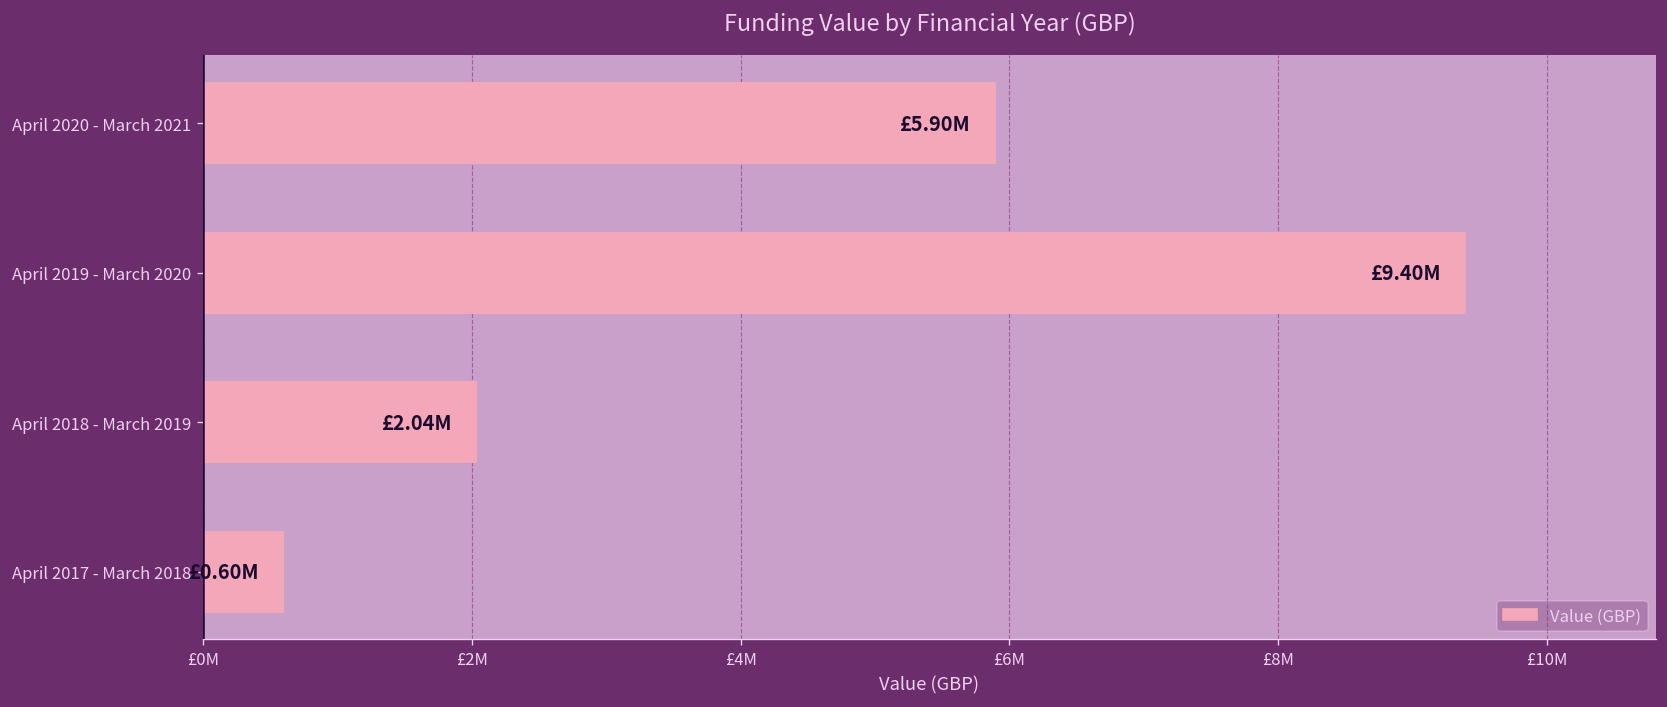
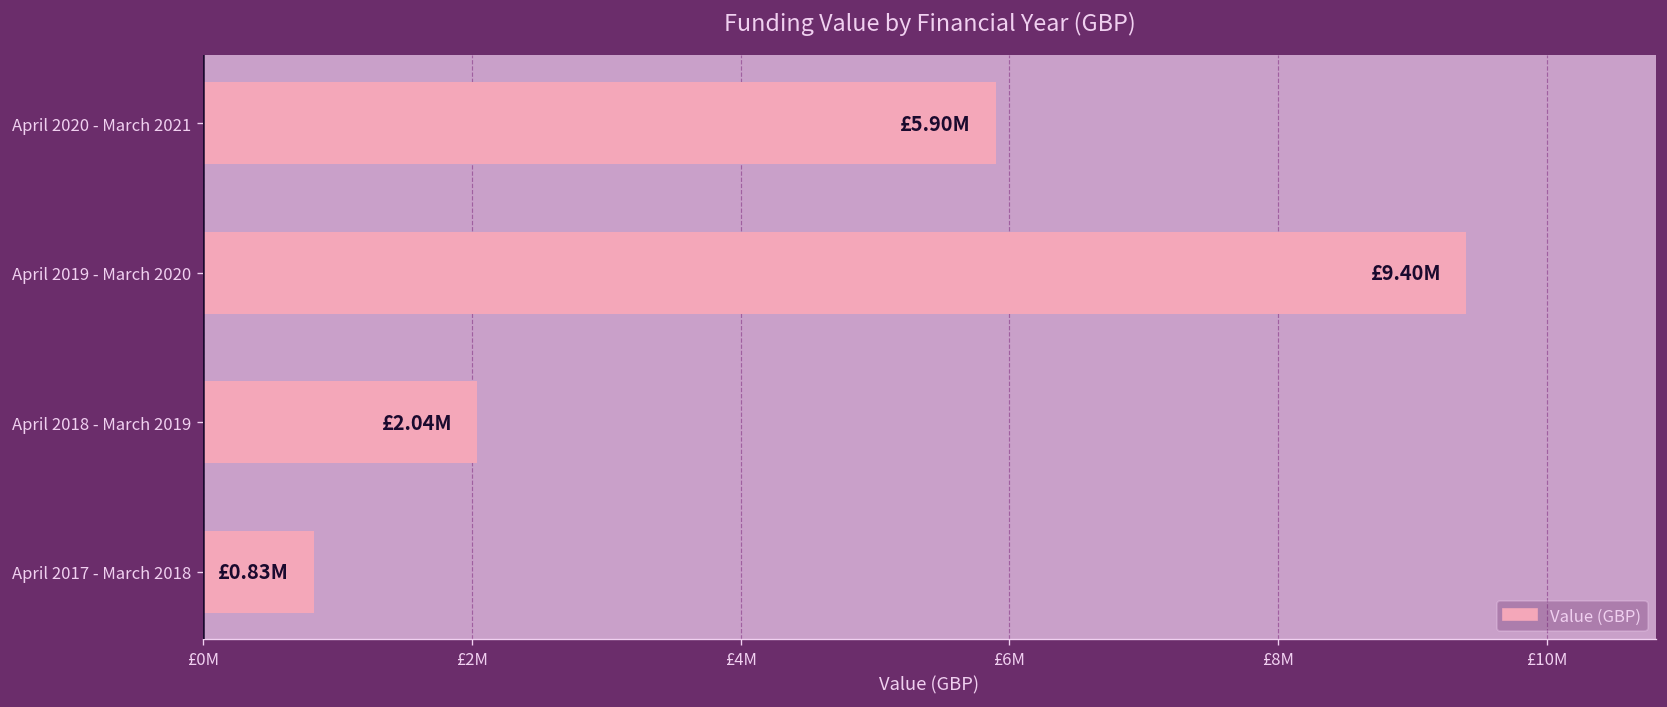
April 2017 - March 2018: £0.60M -> £0.83M
